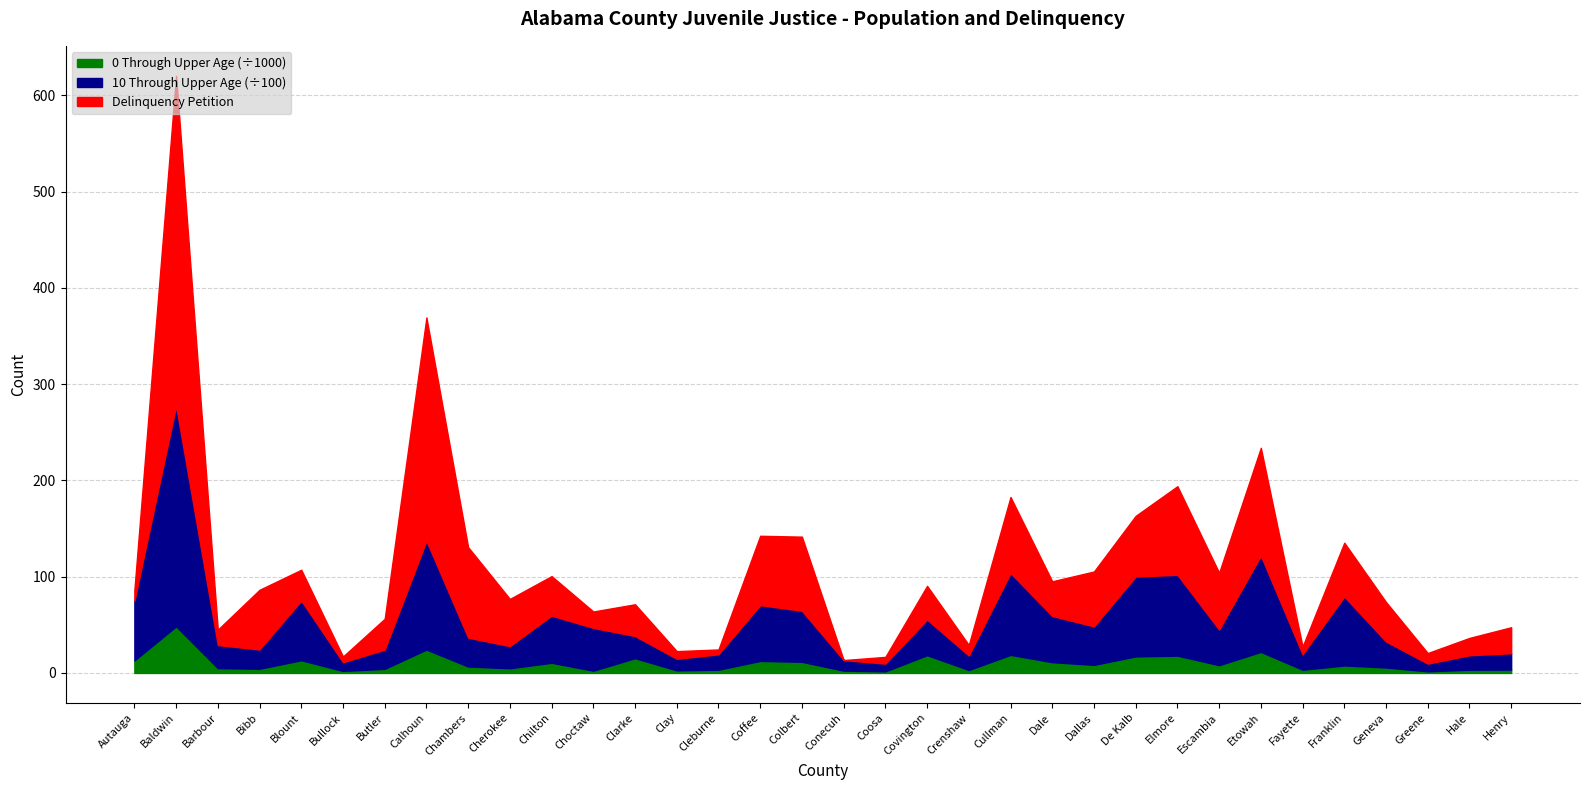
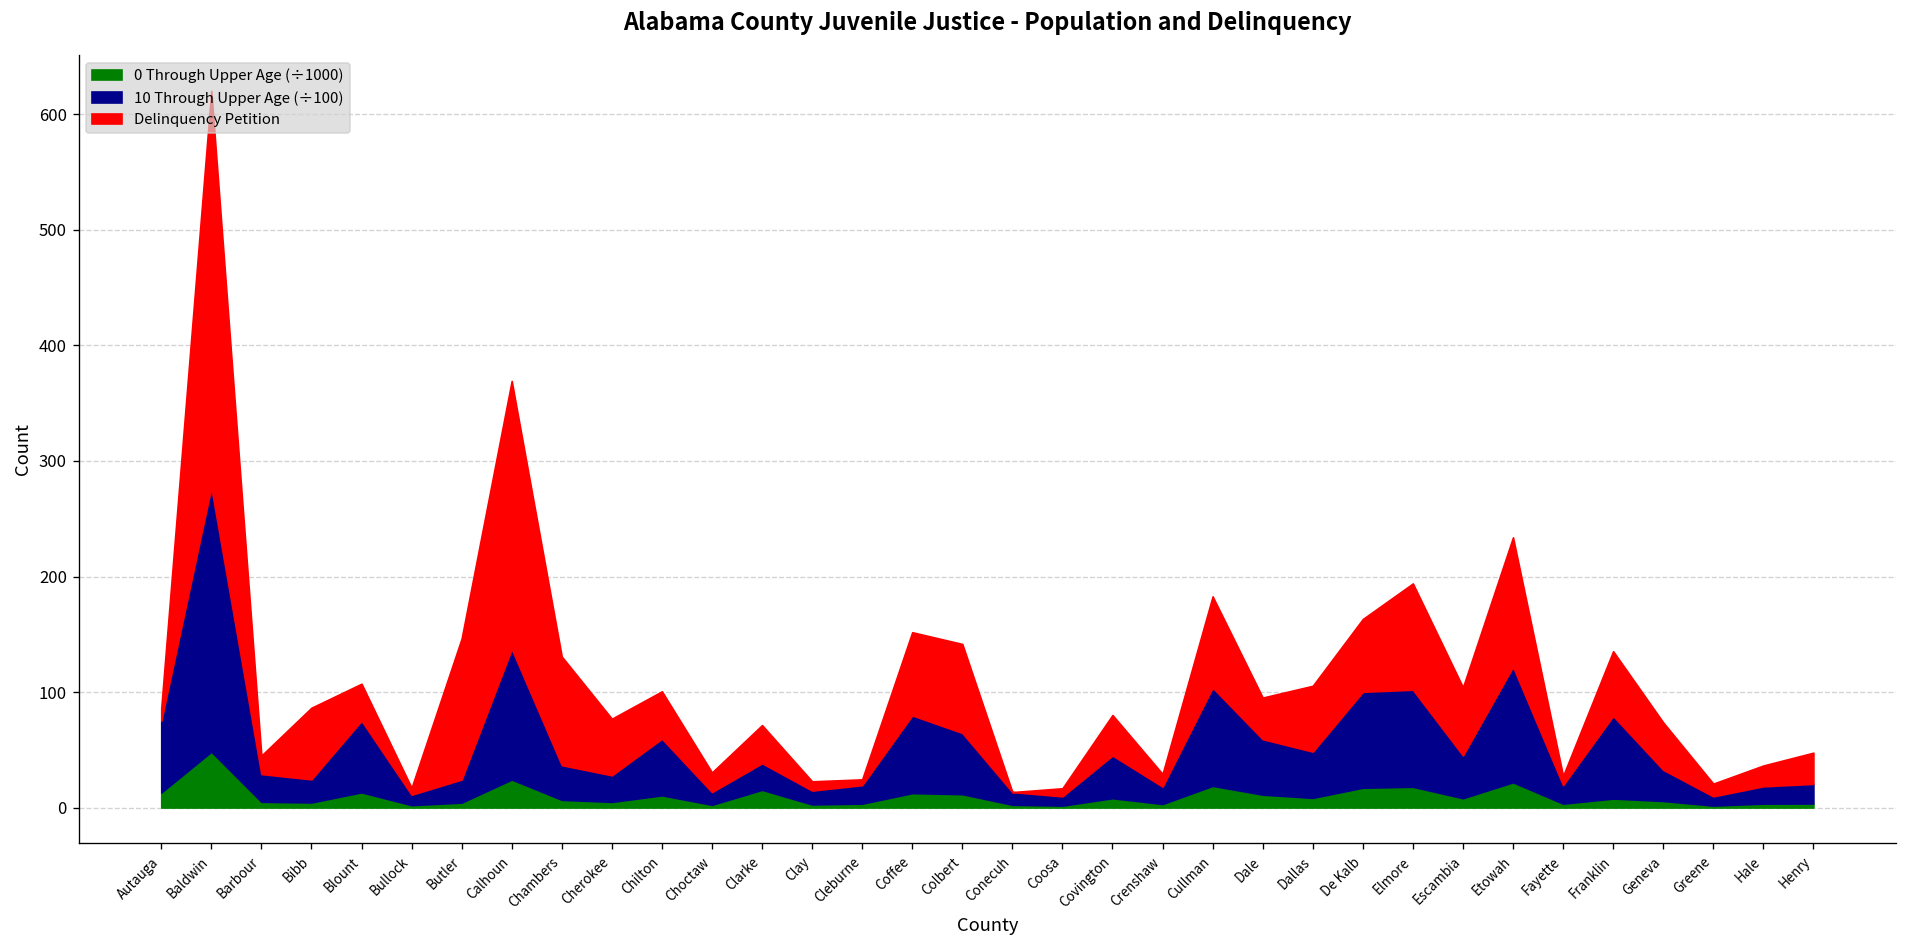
Delinquency Petition, Butler: 30 -> 120
10 Through Upper Age (÷100), Choctaw: 40 -> 10
10 Through Upper Age (÷100), Coffee: 60 -> 70
0 Through Upper Age (÷1000), Covington: 20 -> 10
